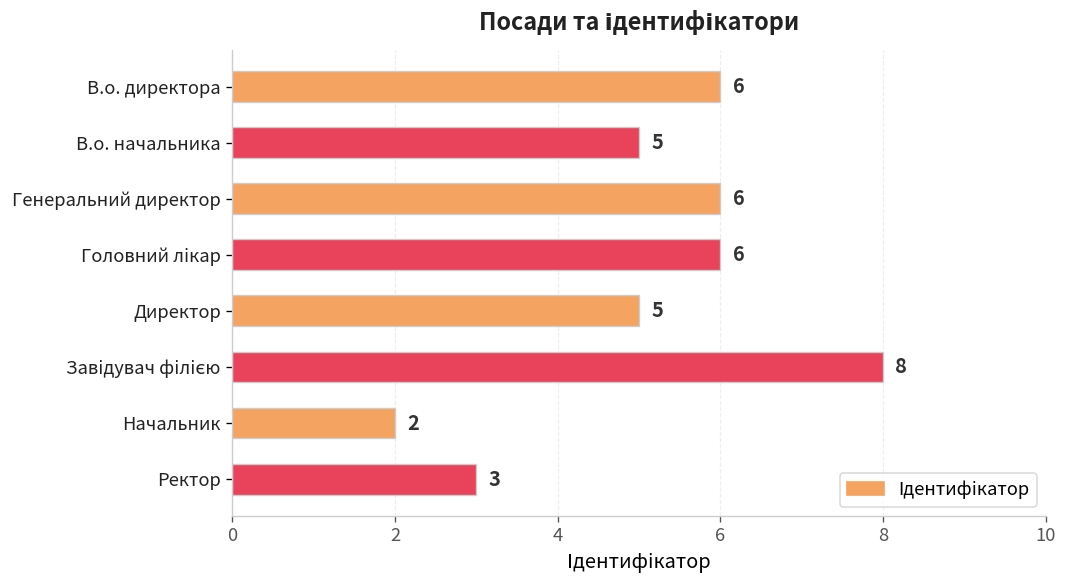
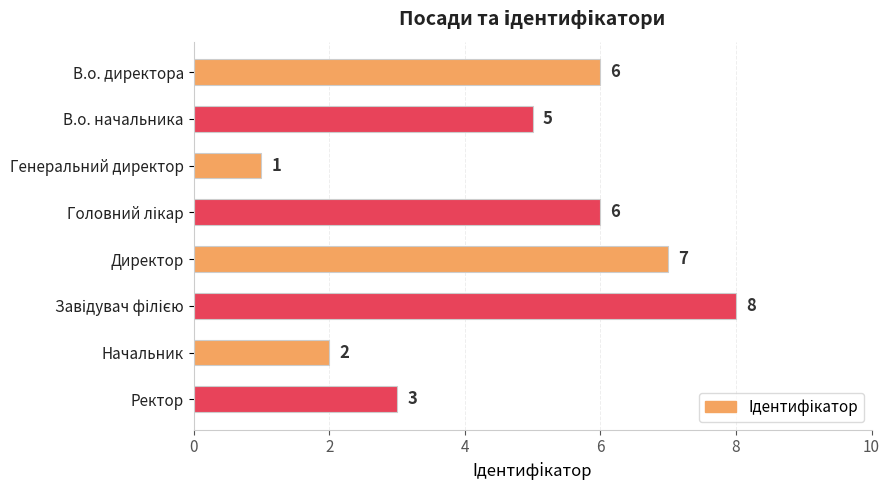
Генеральний директор: 6 -> 1
Директор: 5 -> 7
